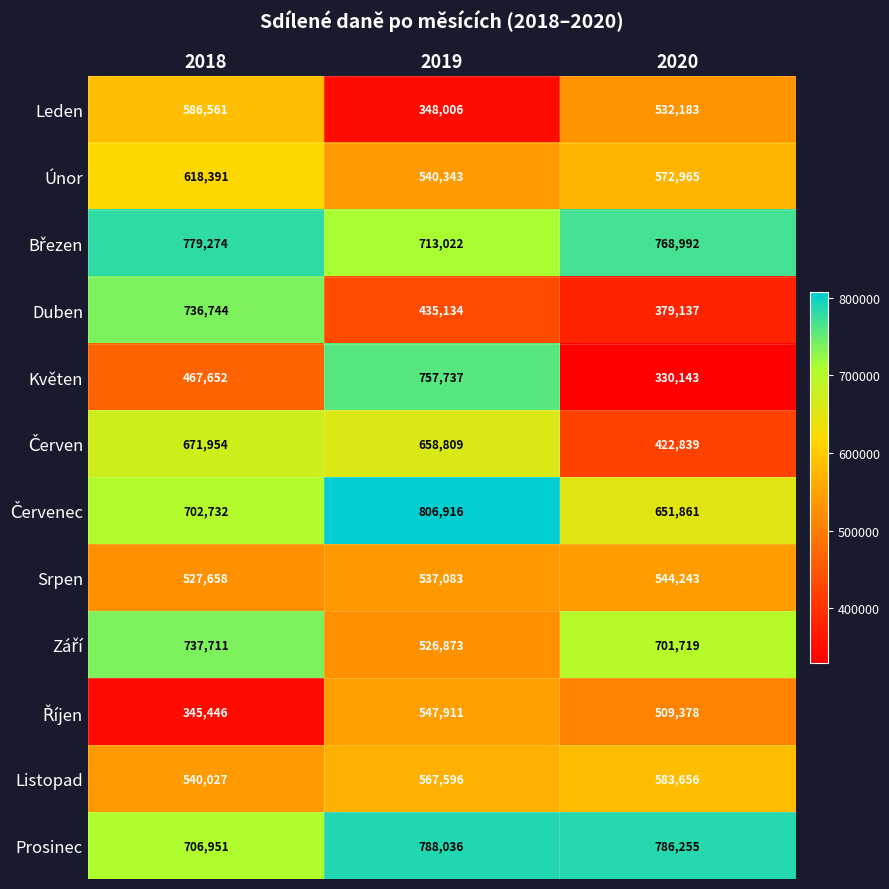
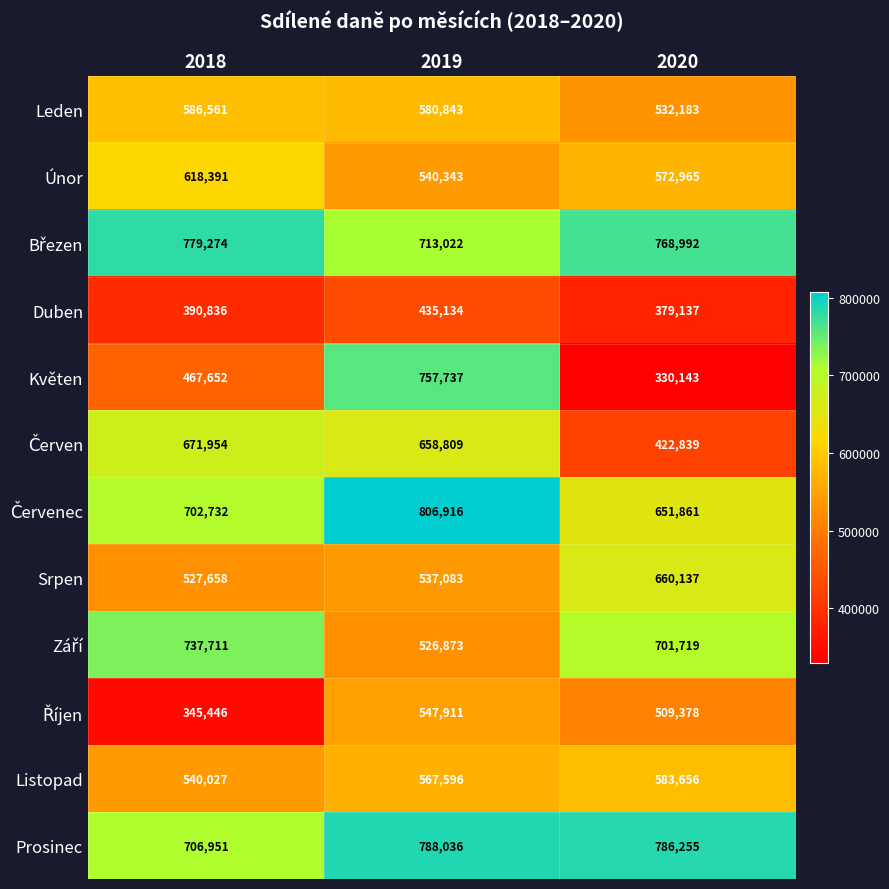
Leden, 2019: 348,006 -> 580,843
Duben, 2018: 736,744 -> 390,836
Srpen, 2020: 544,243 -> 660,137
